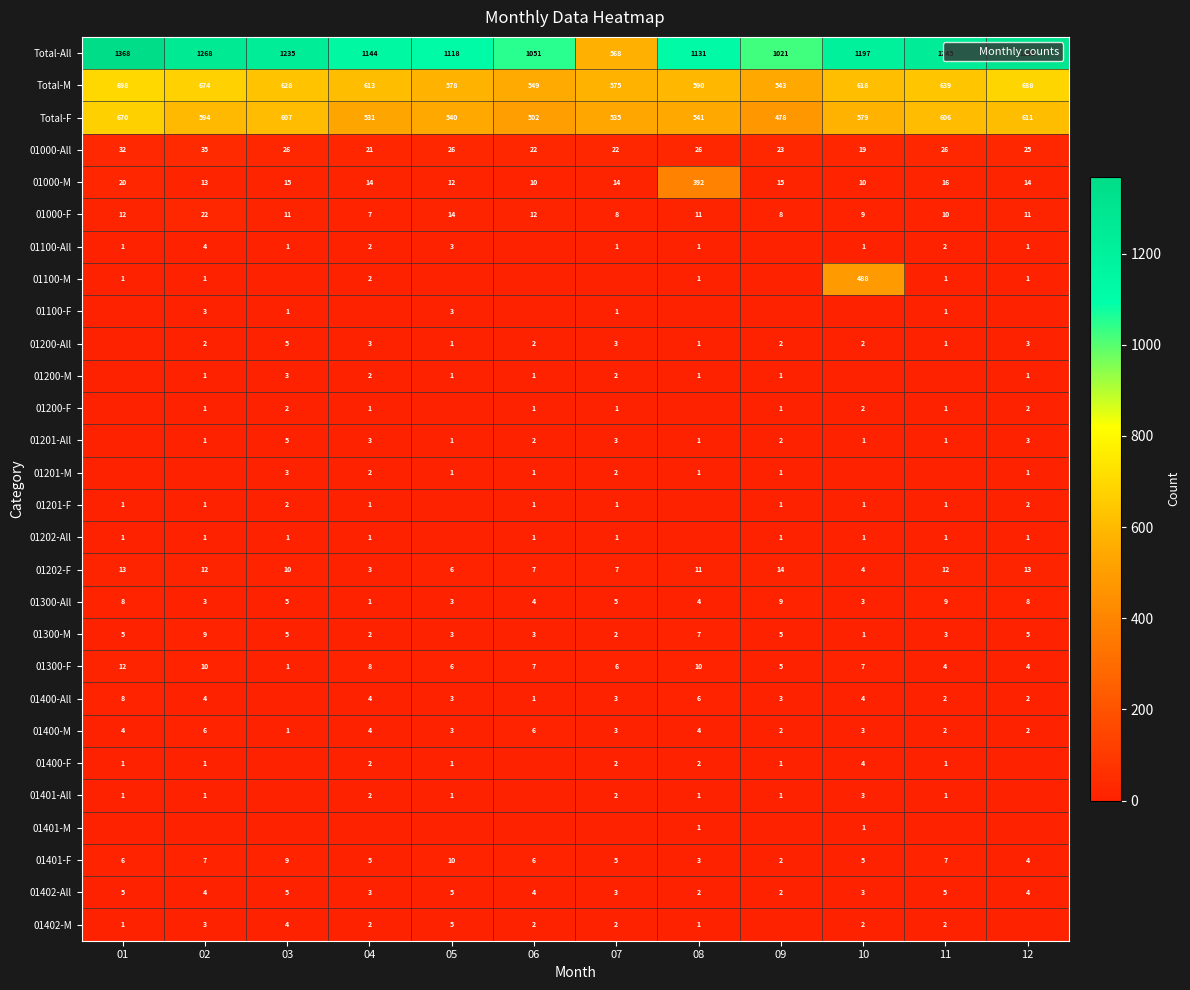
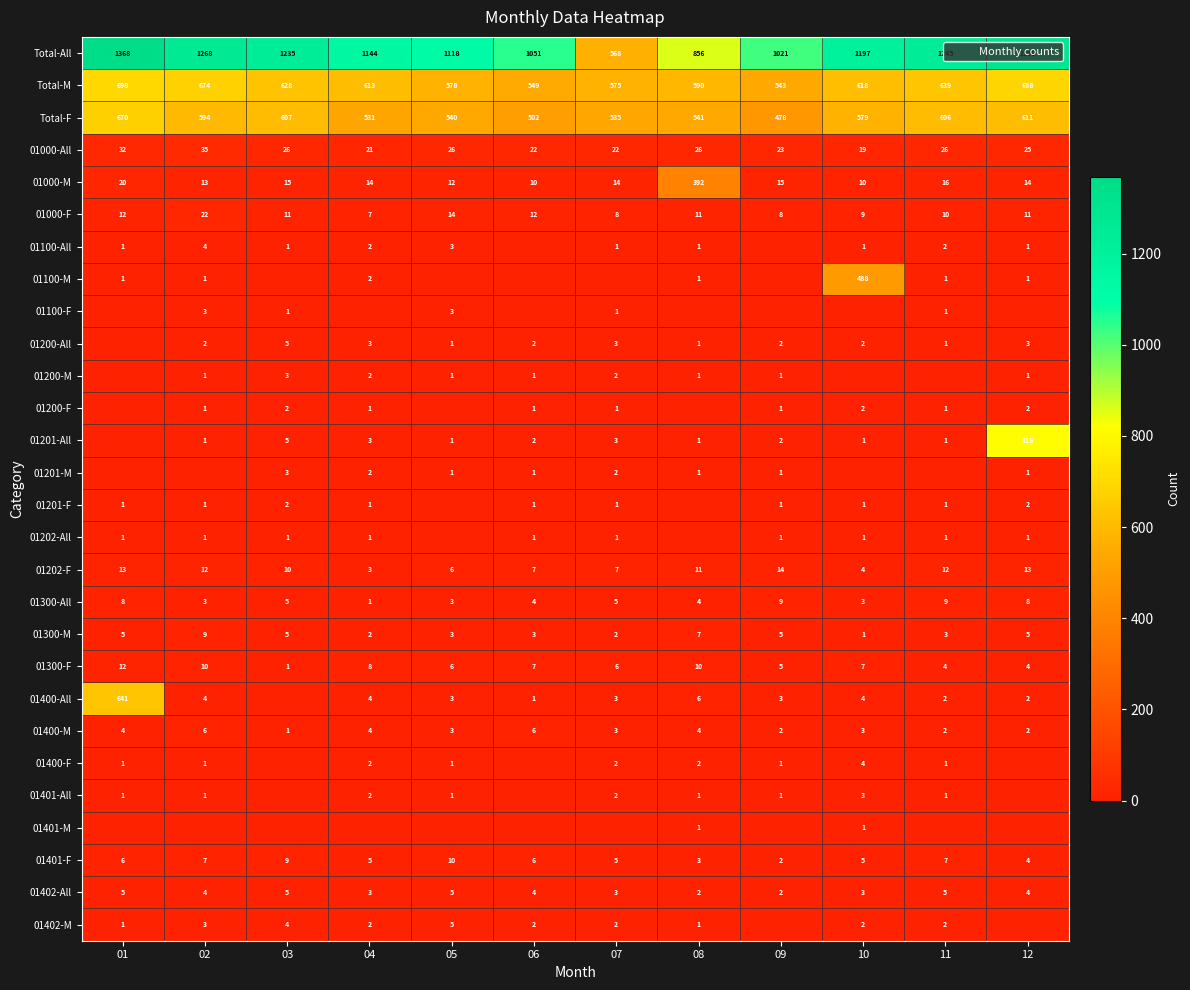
Total-All, 08: 1131 -> 856
01201-All, 12: 3 -> 816
01400-All, 01: 8 -> 641
